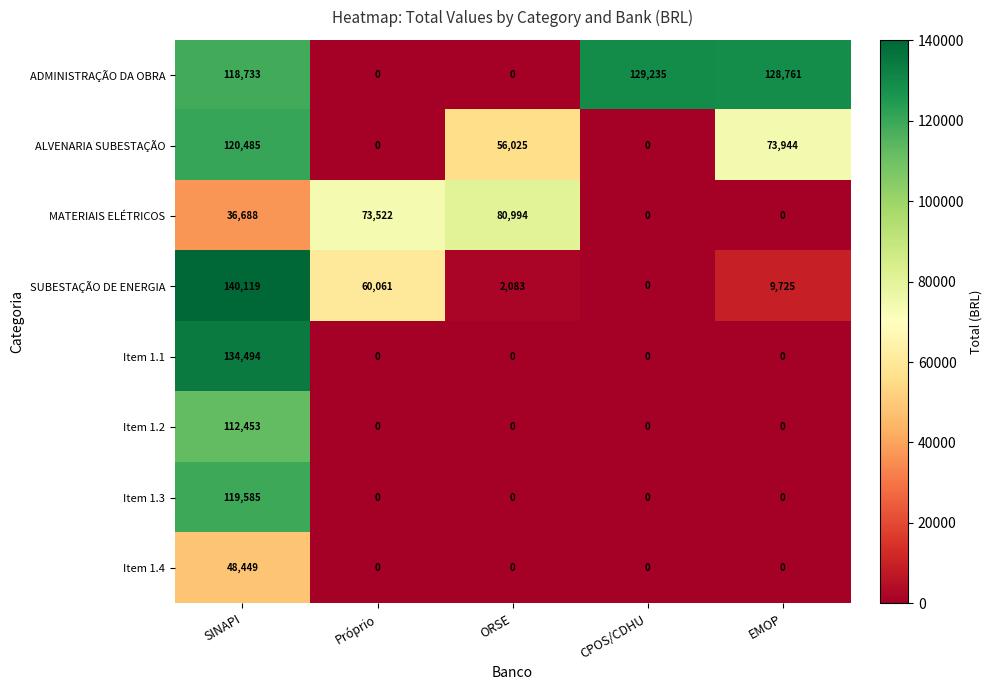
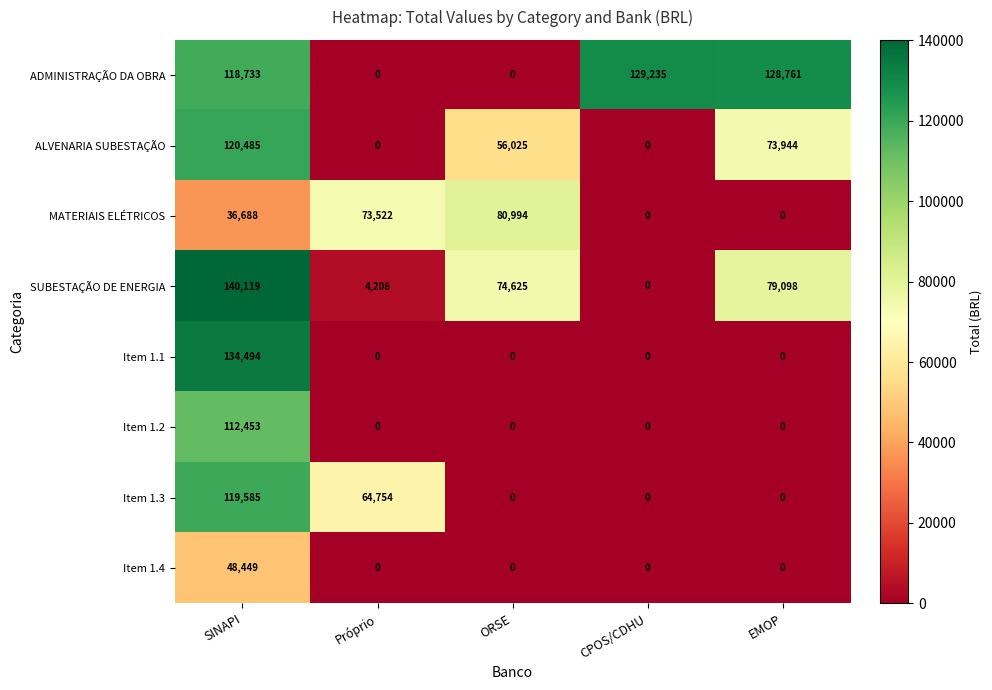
SUBESTAÇÃO DE ENERGIA, Próprio: 60,061 -> 4,208
SUBESTAÇÃO DE ENERGIA, ORSE: 2,083 -> 74,625
SUBESTAÇÃO DE ENERGIA, EMOP: 9,725 -> 79,098
Item 1.3, Próprio: 0 -> 64,754
